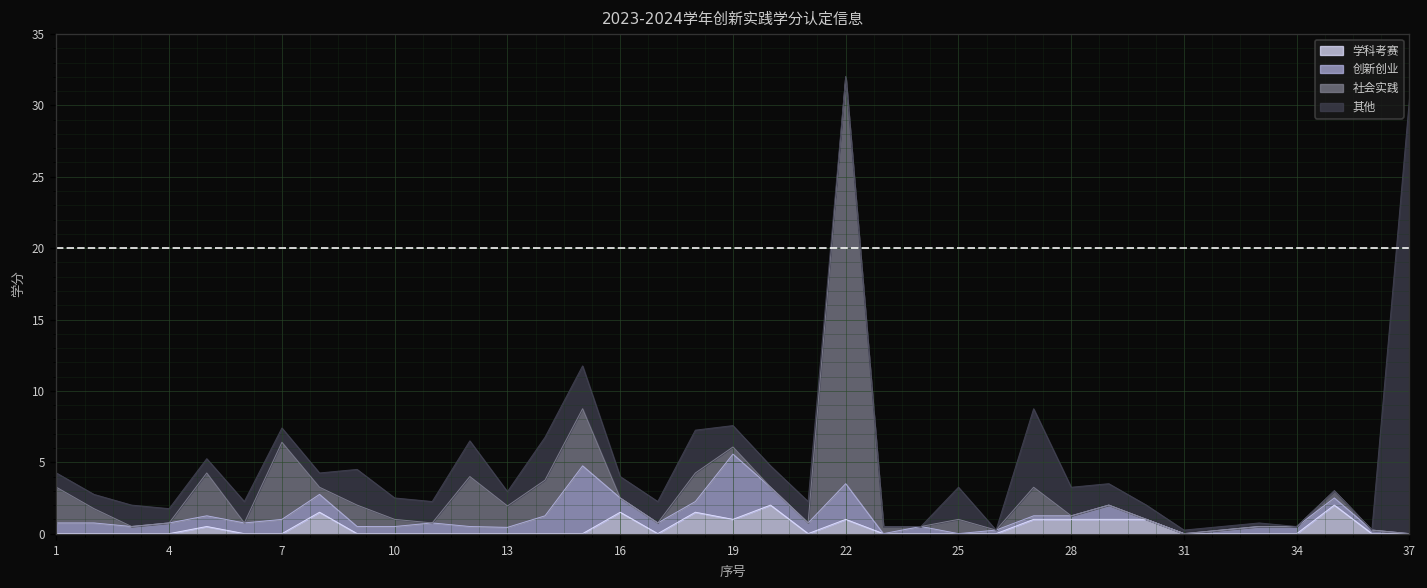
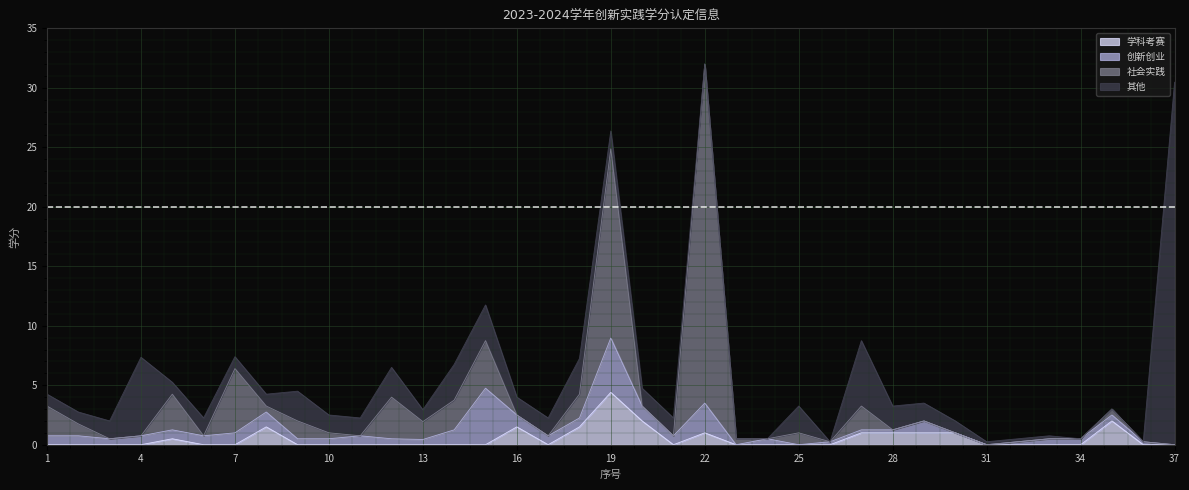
其他, 4: 1.0 -> 6.6
学科考赛, 19: 1.0 -> 4.4
社会实践, 19: 0.5 -> 15.9
